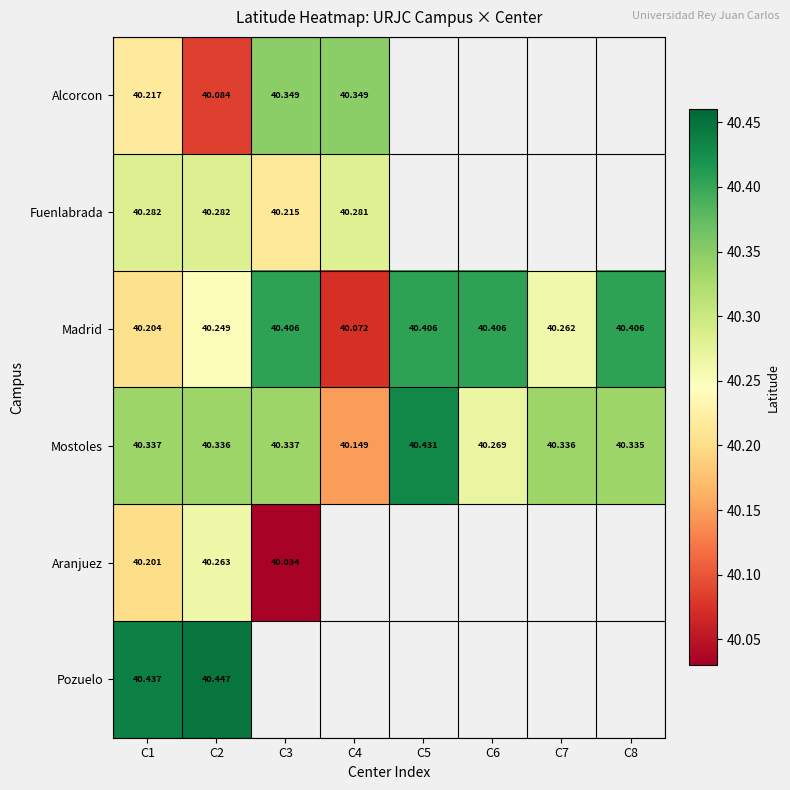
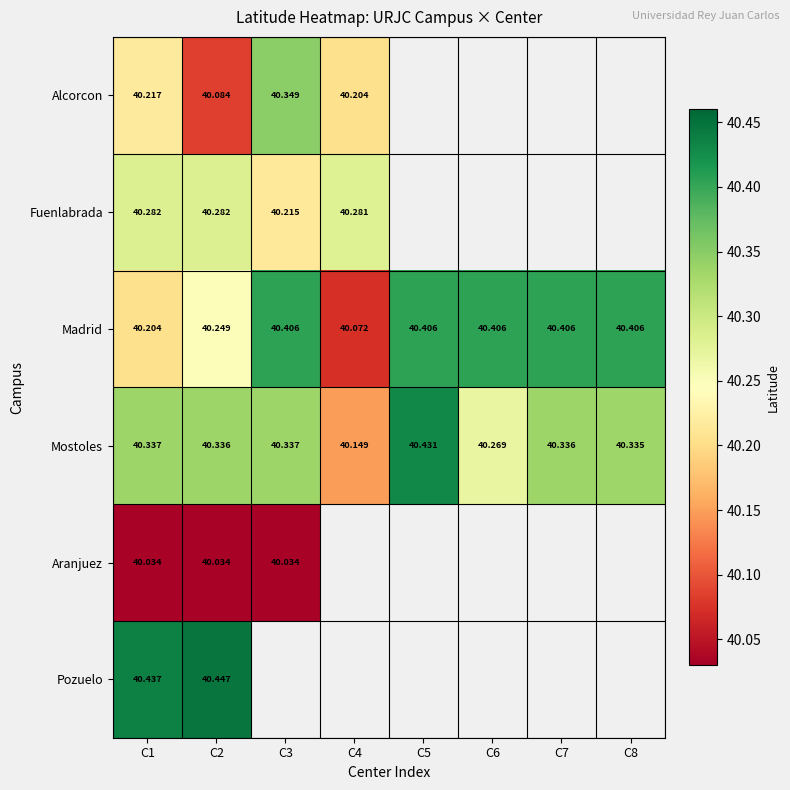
Alcorcon, C4: 40.349 -> 40.204
Madrid, C7: 40.262 -> 40.406
Aranjuez, C1: 40.201 -> 40.034
Aranjuez, C2: 40.263 -> 40.034
